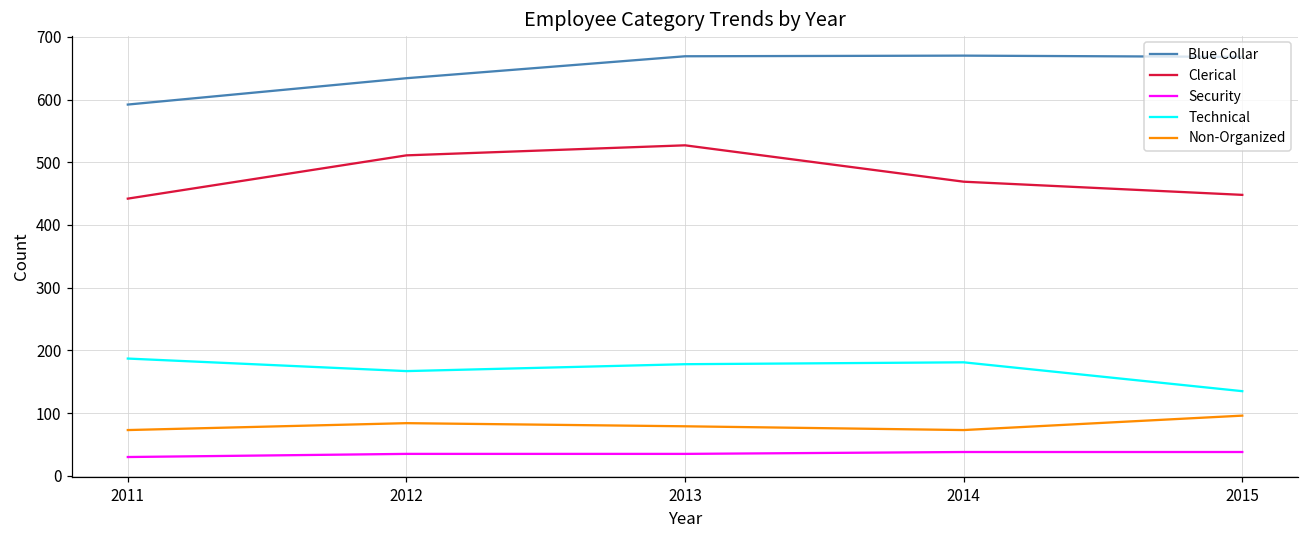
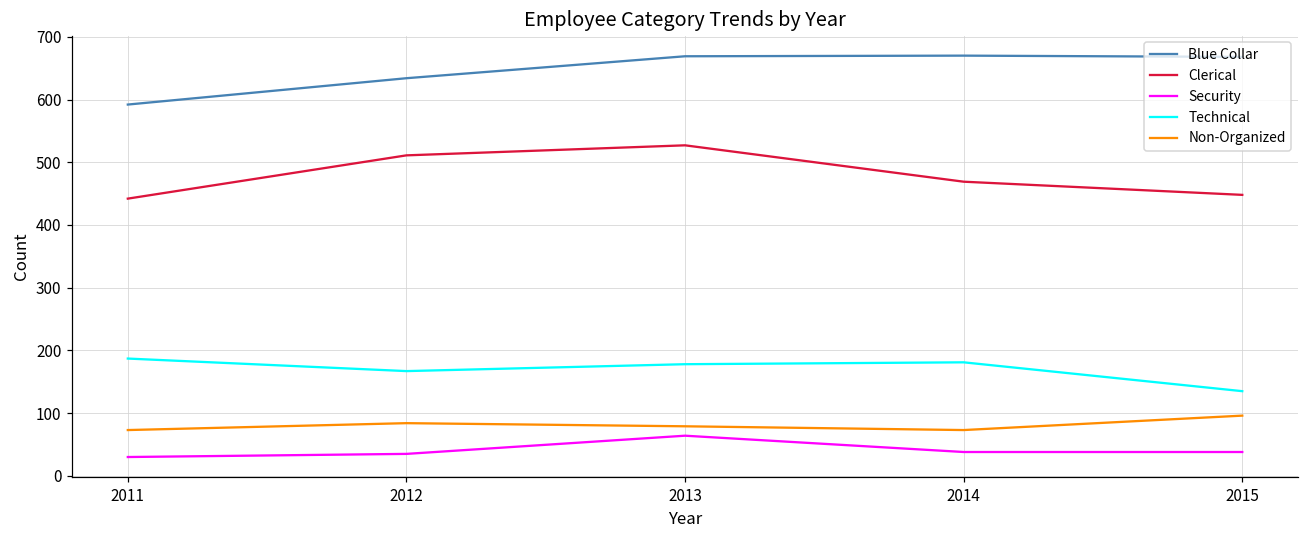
Security, 2013: 40 -> 60
